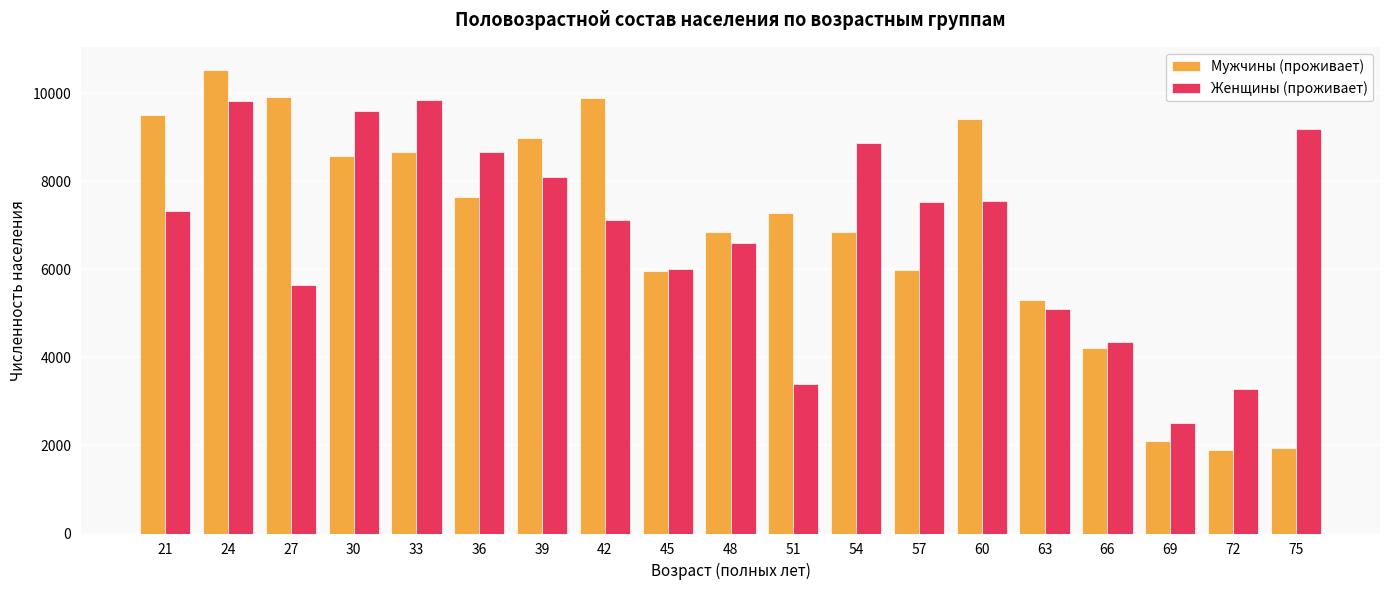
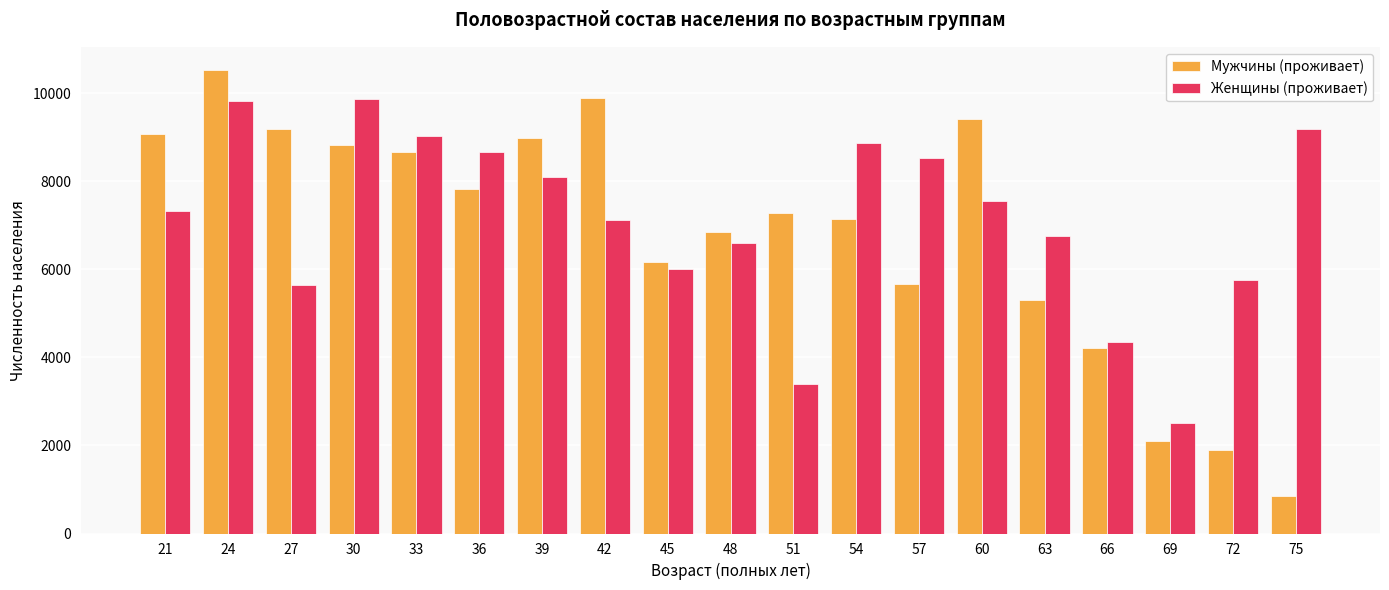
Мужчины (проживает), 21: 9500 -> 9100
Мужчины (проживает), 27: 9900 -> 9200
Мужчины (проживает), 30: 8600 -> 8800
Женщины (проживает), 30: 9600 -> 9900
Женщины (проживает), 33: 9900 -> 9000
Мужчины (проживает), 36: 7700 -> 7800
Мужчины (проживает), 45: 6000 -> 6200
Мужчины (проживает), 54: 6800 -> 7100
Мужчины (проживает), 57: 6000 -> 5700
Женщины (проживает), 57: 7500 -> 8500
Женщины (проживает), 63: 5100 -> 6800
Женщины (проживает), 72: 3300 -> 5800
Мужчины (проживает), 75: 1900 -> 900
